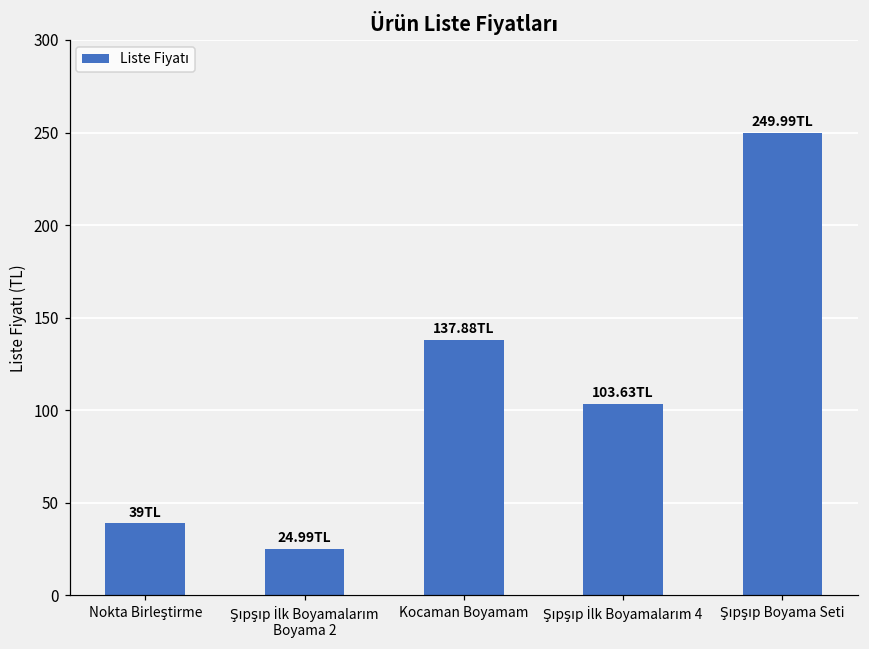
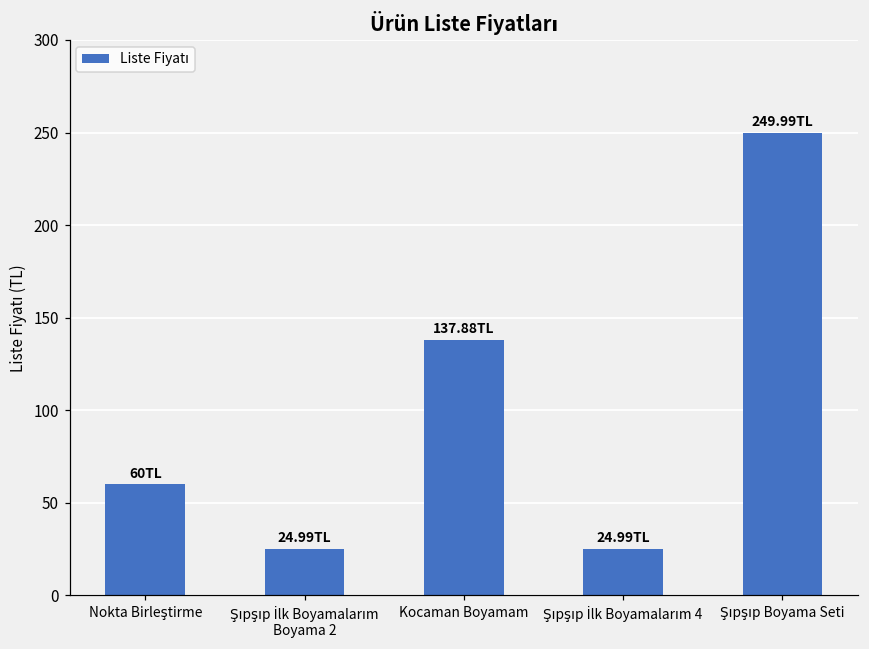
Nokta Birleştirme: 39 -> 60
Şıpşıp İlk Boyamalarım 4: 103.63 -> 24.99
